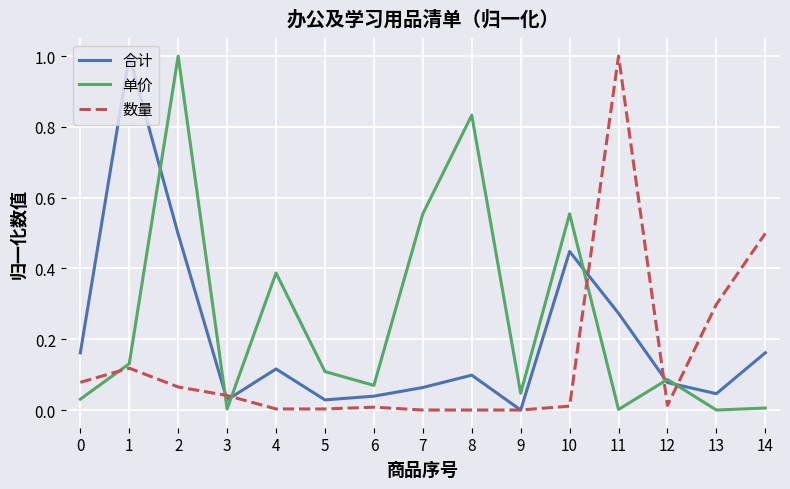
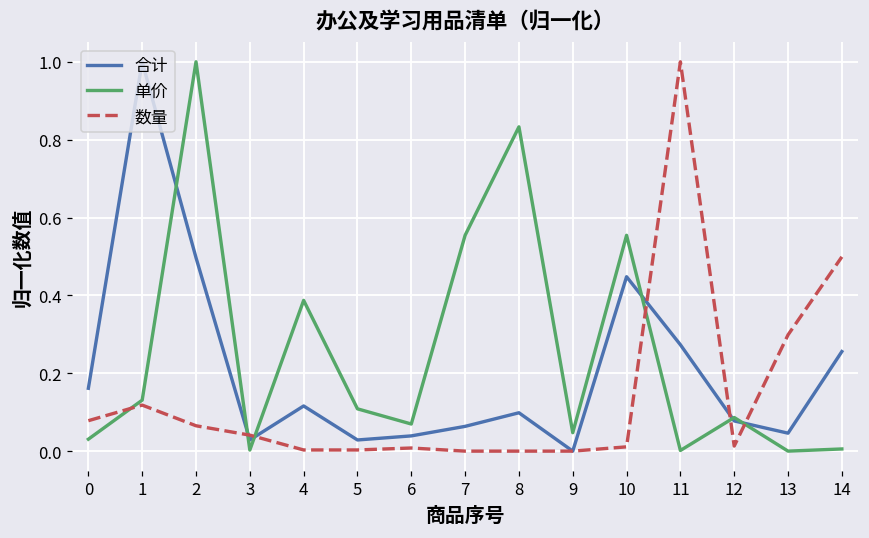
合计, 14: 0.16 -> 0.26
